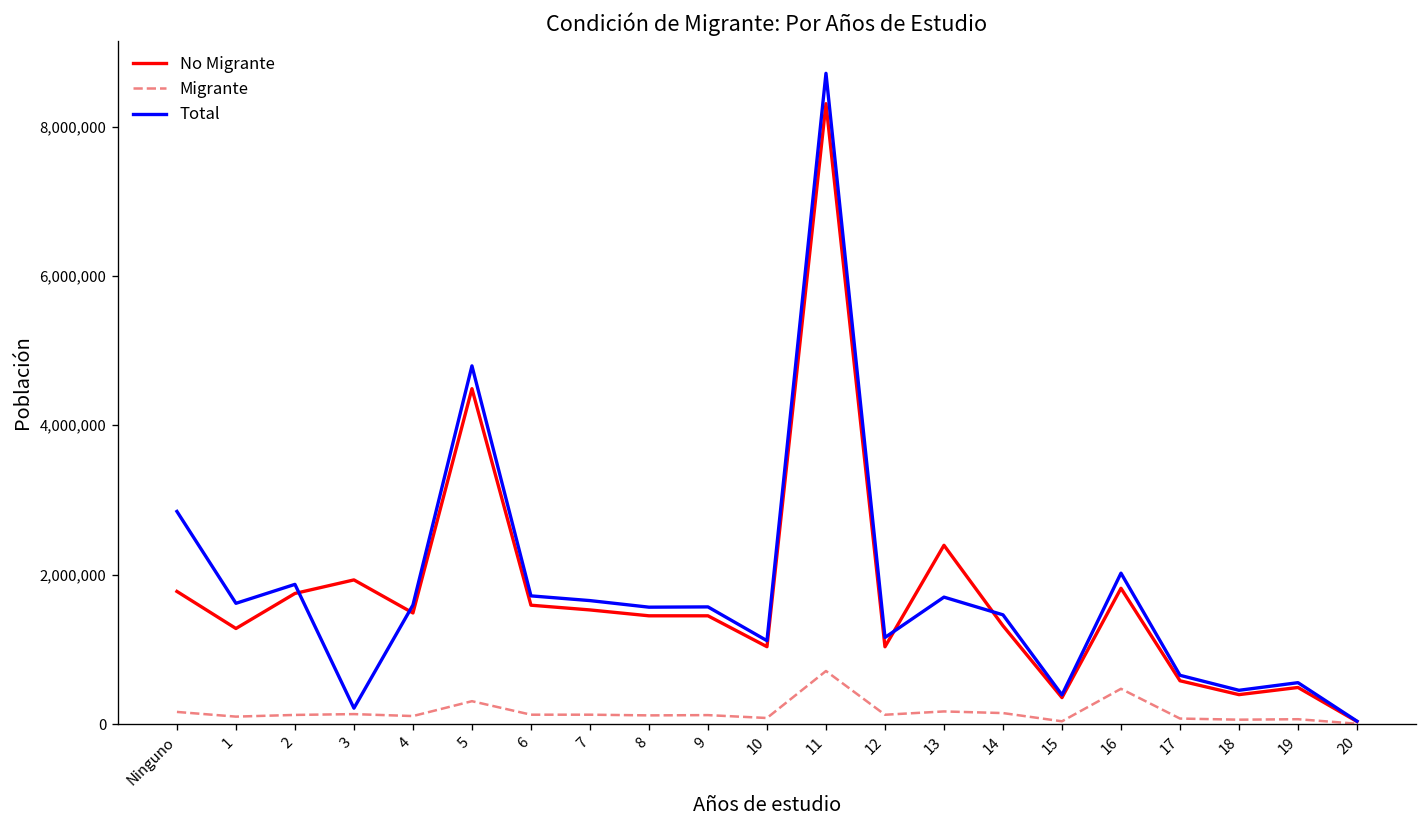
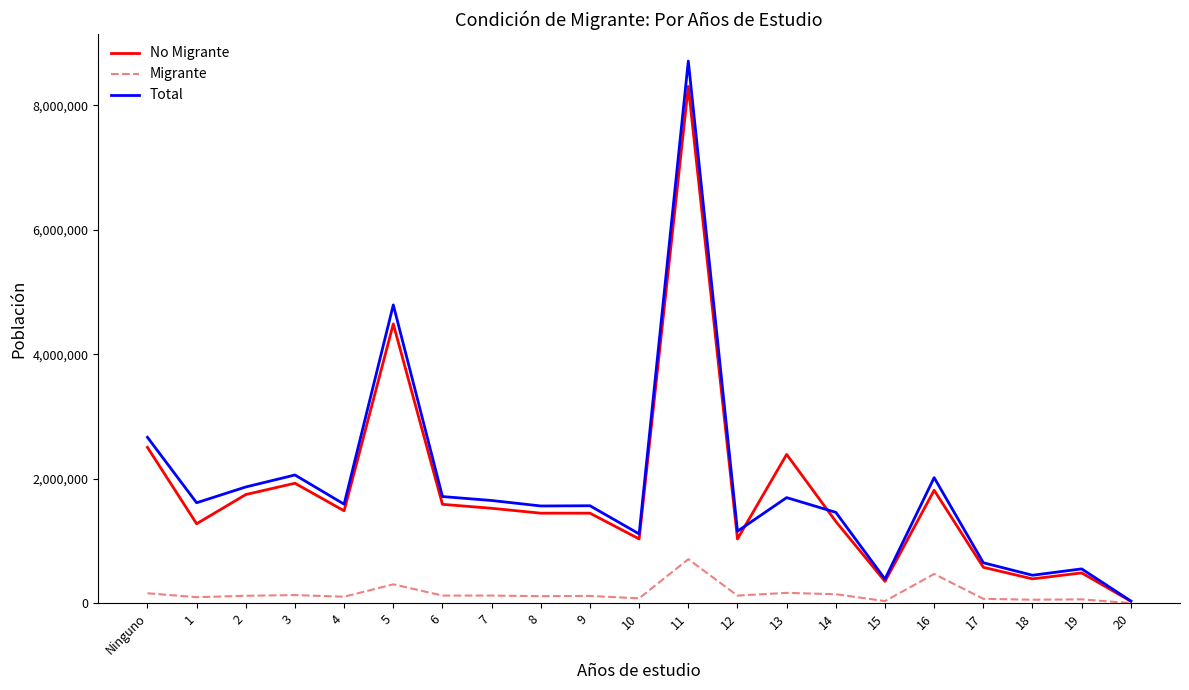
No Migrante, Ninguno: 1,800,000 -> 2,500,000
Total, Ninguno: 2,800,000 -> 2,700,000
Total, 3: 200,000 -> 2,100,000
